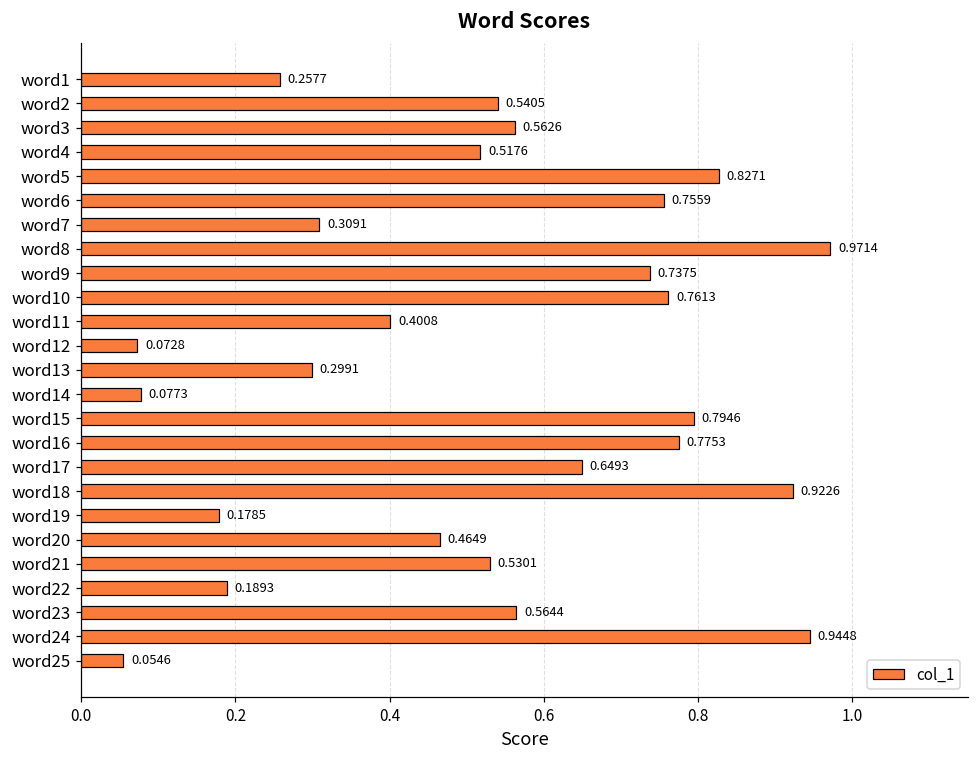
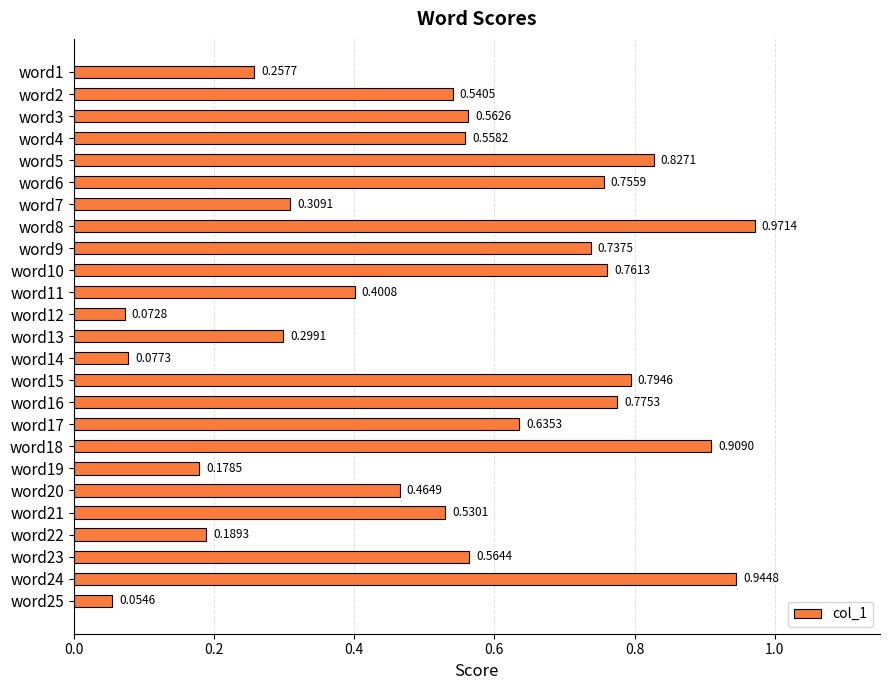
word4: 0.5176 -> 0.5582
word17: 0.6493 -> 0.6353
word18: 0.9226 -> 0.9090
